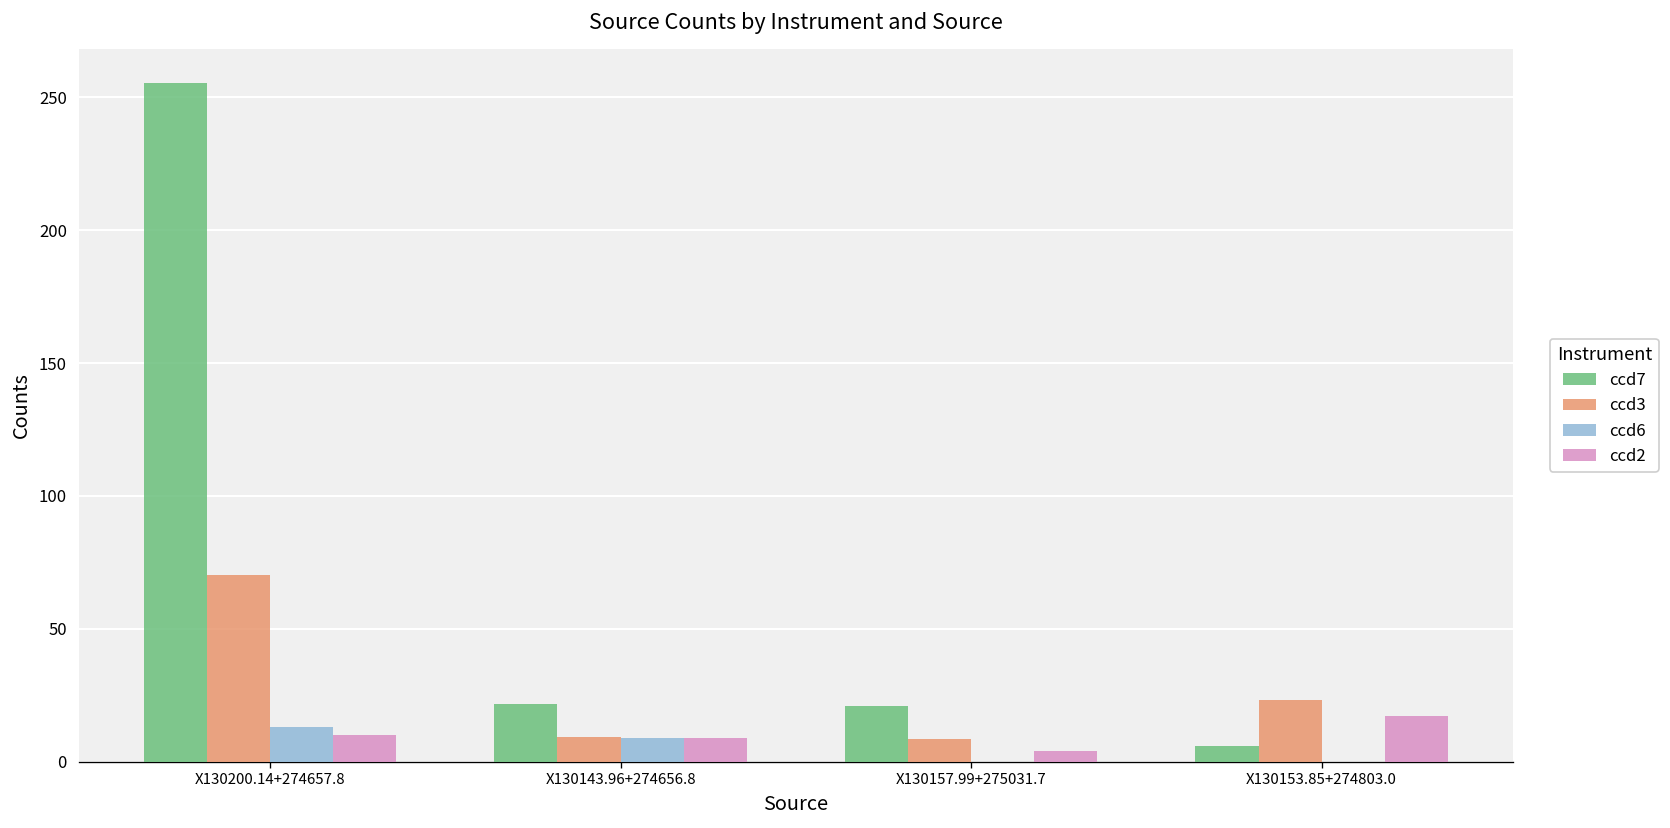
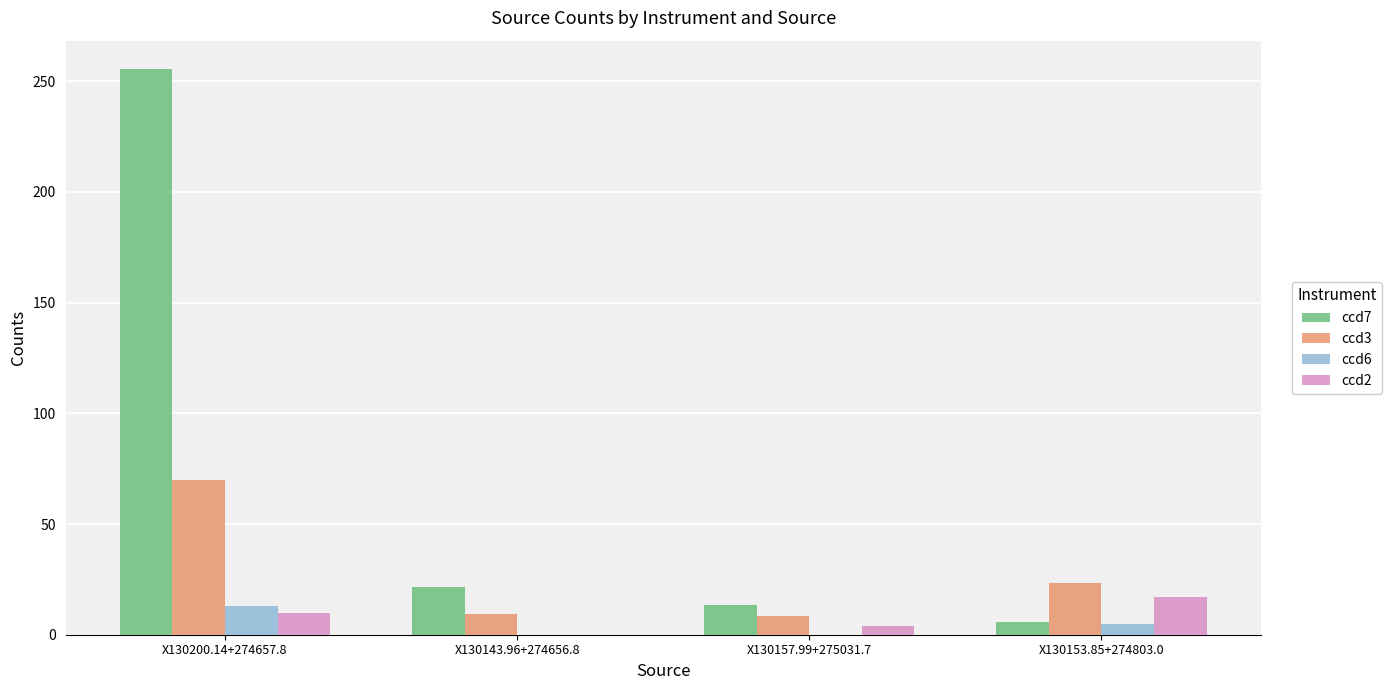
ccd6, X130143.96+274656.8: 9 -> 0
ccd2, X130143.96+274656.8: 9 -> 0
ccd7, X130157.99+275031.7: 21 -> 13
ccd6, X130153.85+274803.0: 0 -> 5
